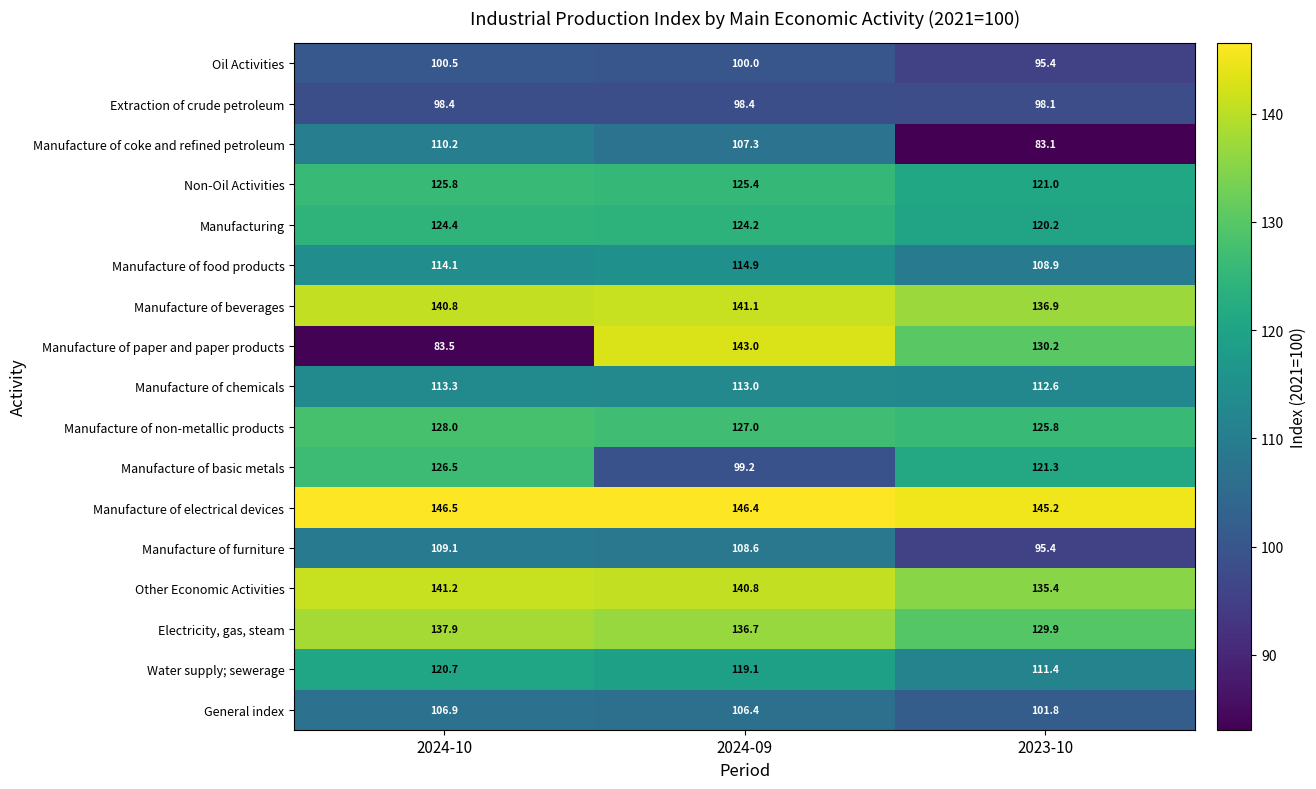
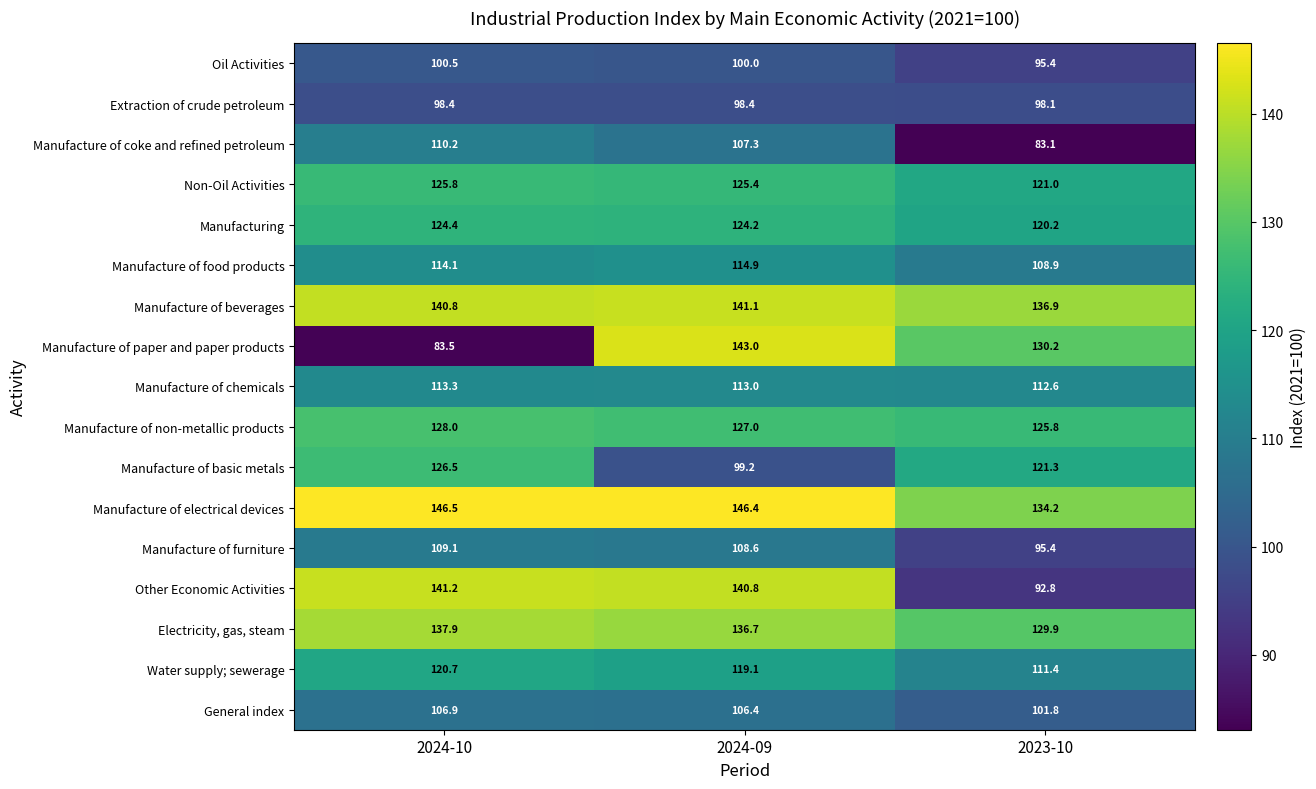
Manufacture of electrical devices, 2023-10: 145.2 -> 134.2
Other Economic Activities, 2023-10: 135.4 -> 92.8
